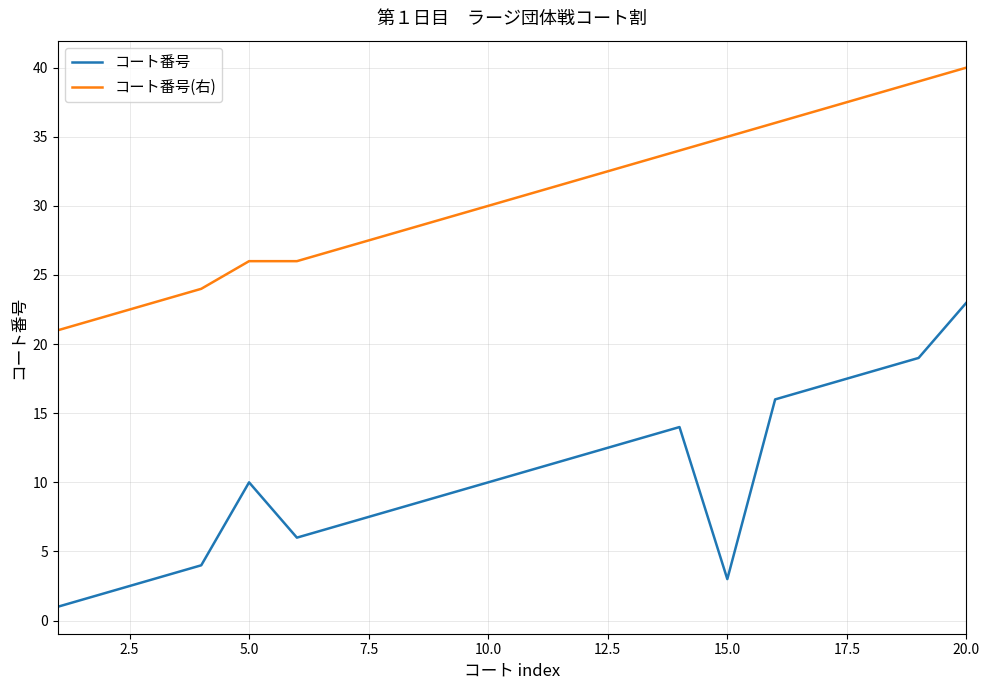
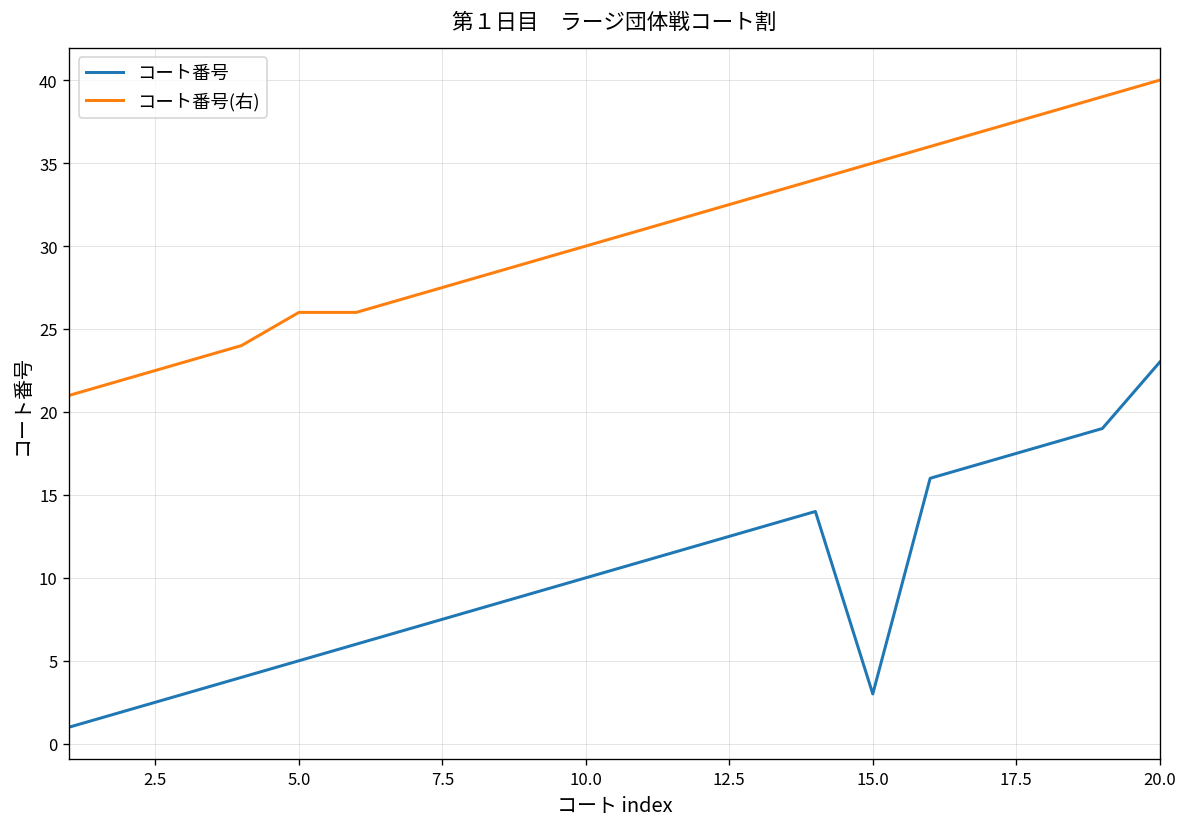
コート番号, 5.0: 10 -> 5
